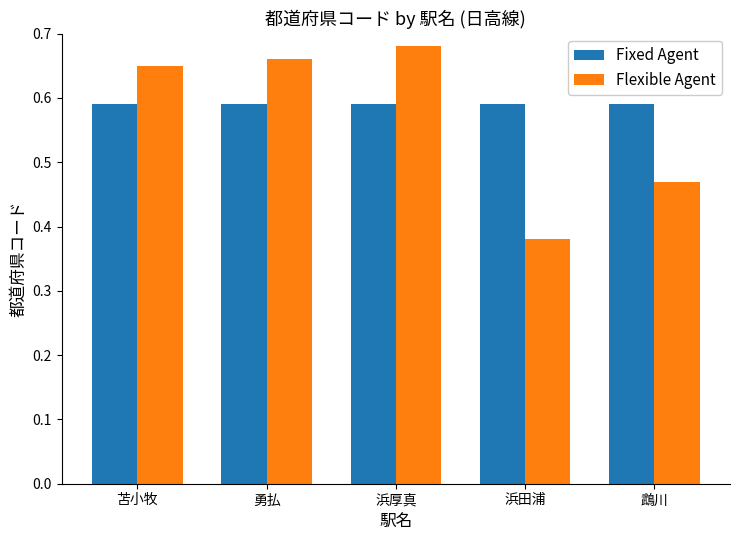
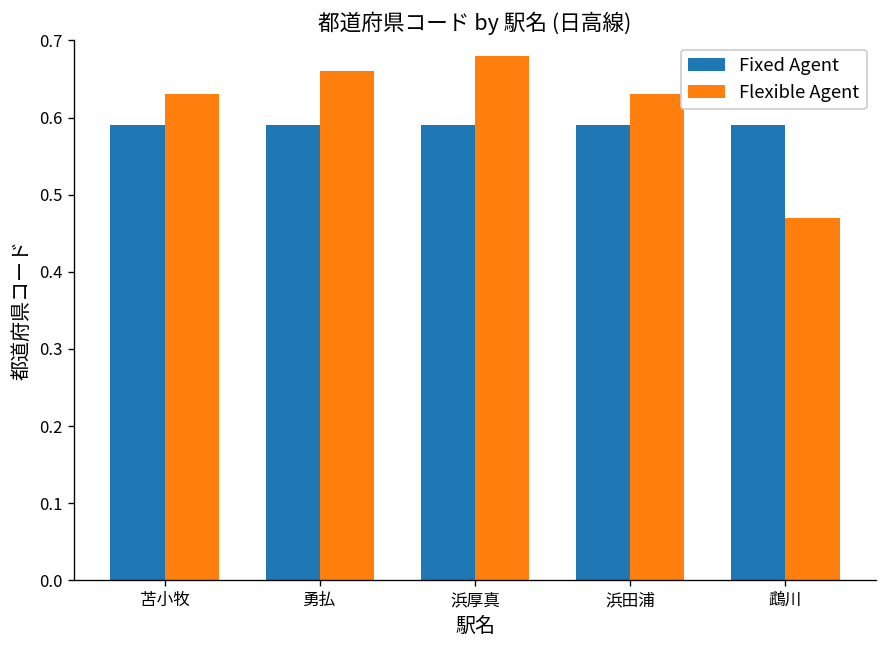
Flexible Agent, 苫小牧: 0.65 -> 0.63
Flexible Agent, 浜田浦: 0.38 -> 0.63
